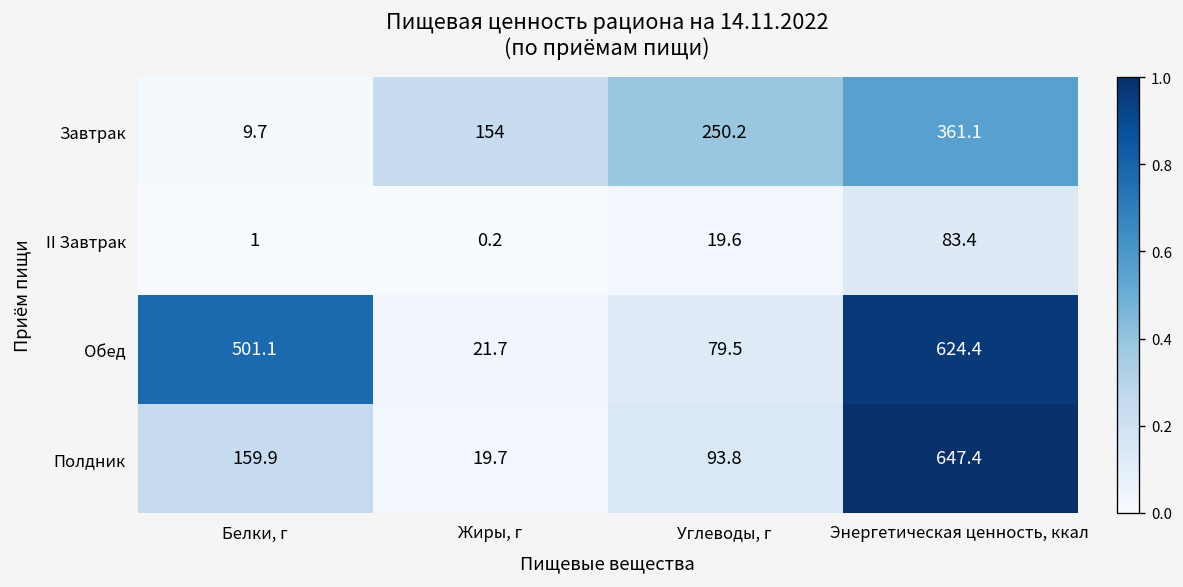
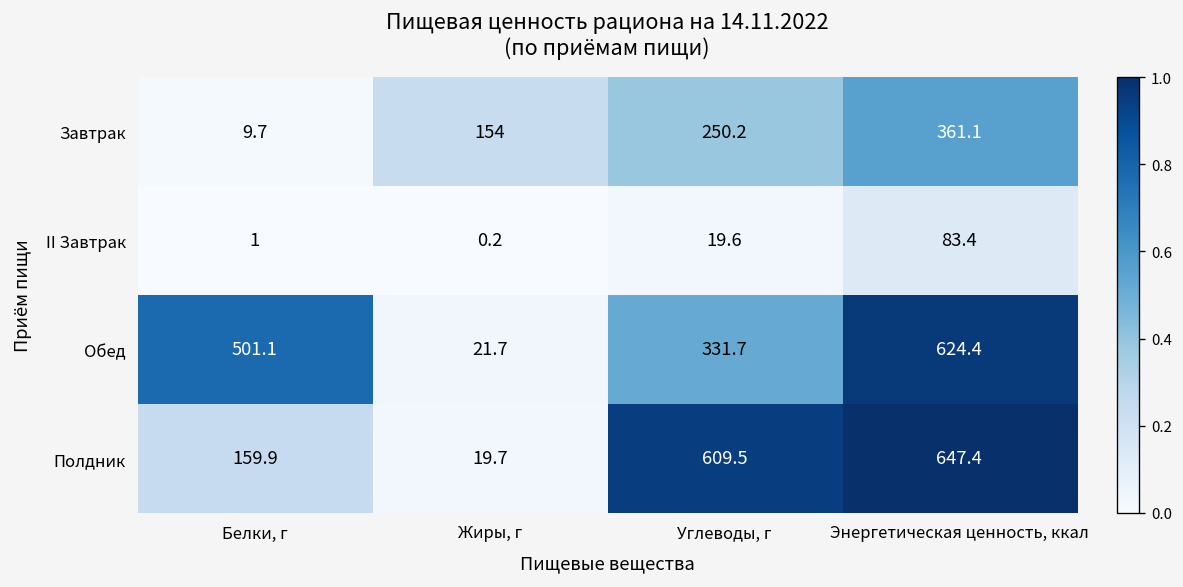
Обед, Углеводы, г: 79.5 -> 331.7
Полдник, Углеводы, г: 93.8 -> 609.5
